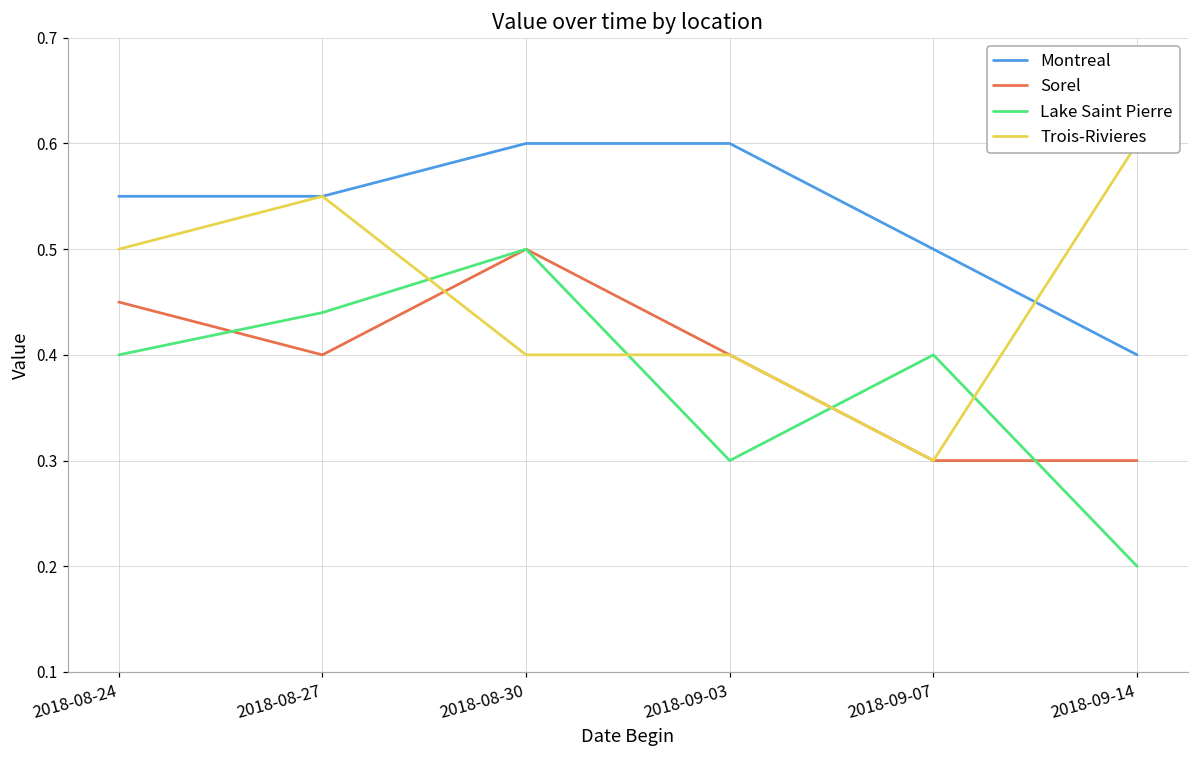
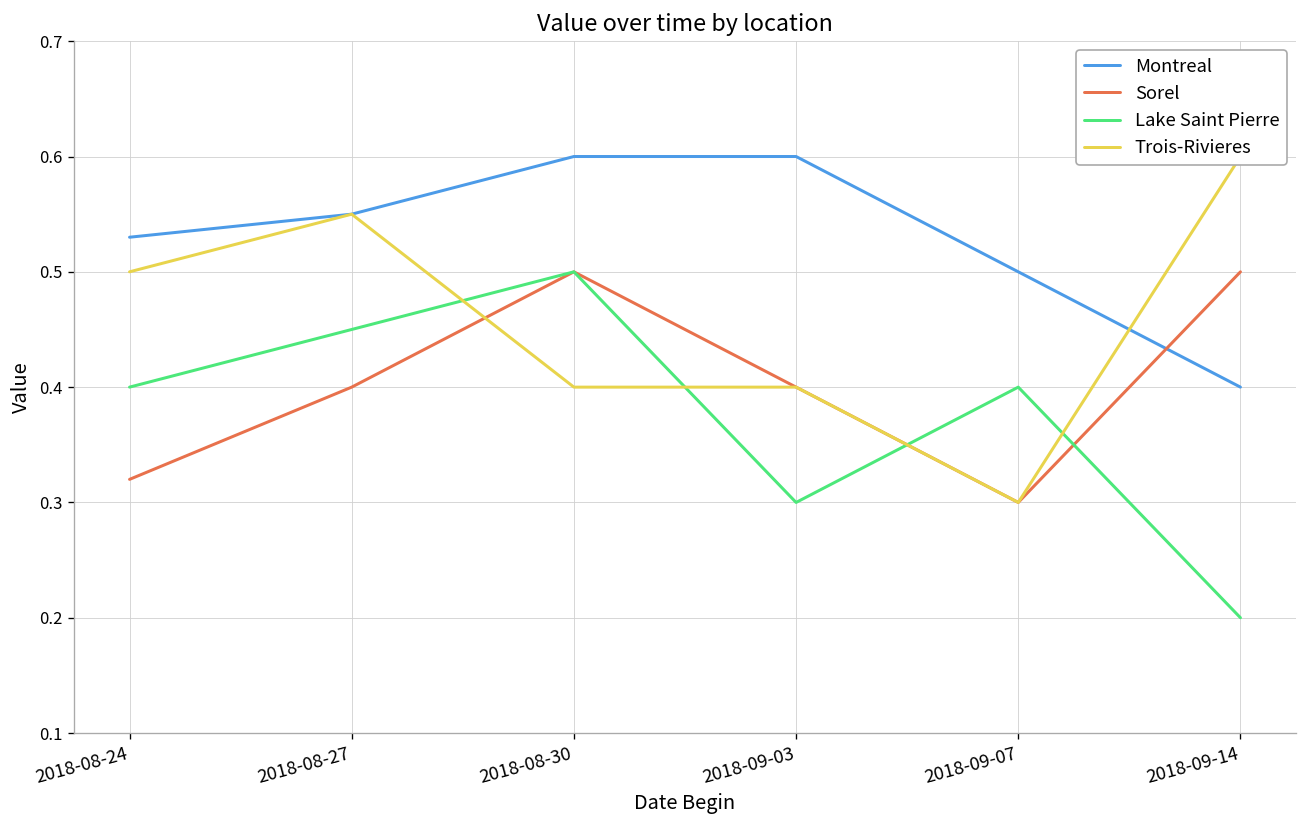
Montreal, 2018-08-24: 0.55 -> 0.53
Sorel, 2018-08-24: 0.45 -> 0.32
Lake Saint Pierre, 2018-08-27: 0.44 -> 0.45
Sorel, 2018-09-14: 0.3 -> 0.5
